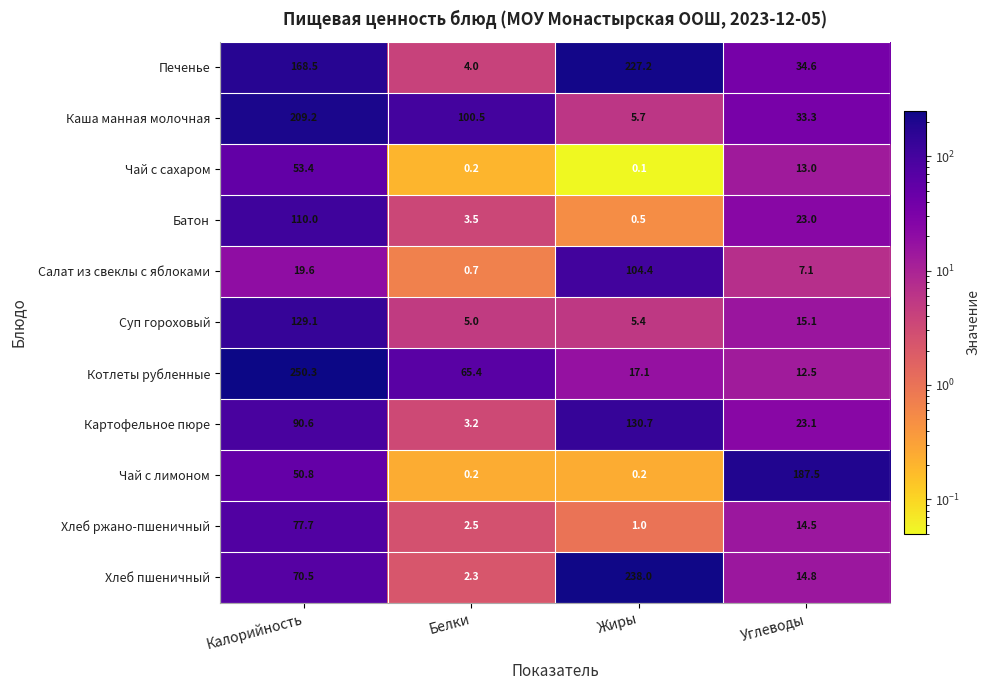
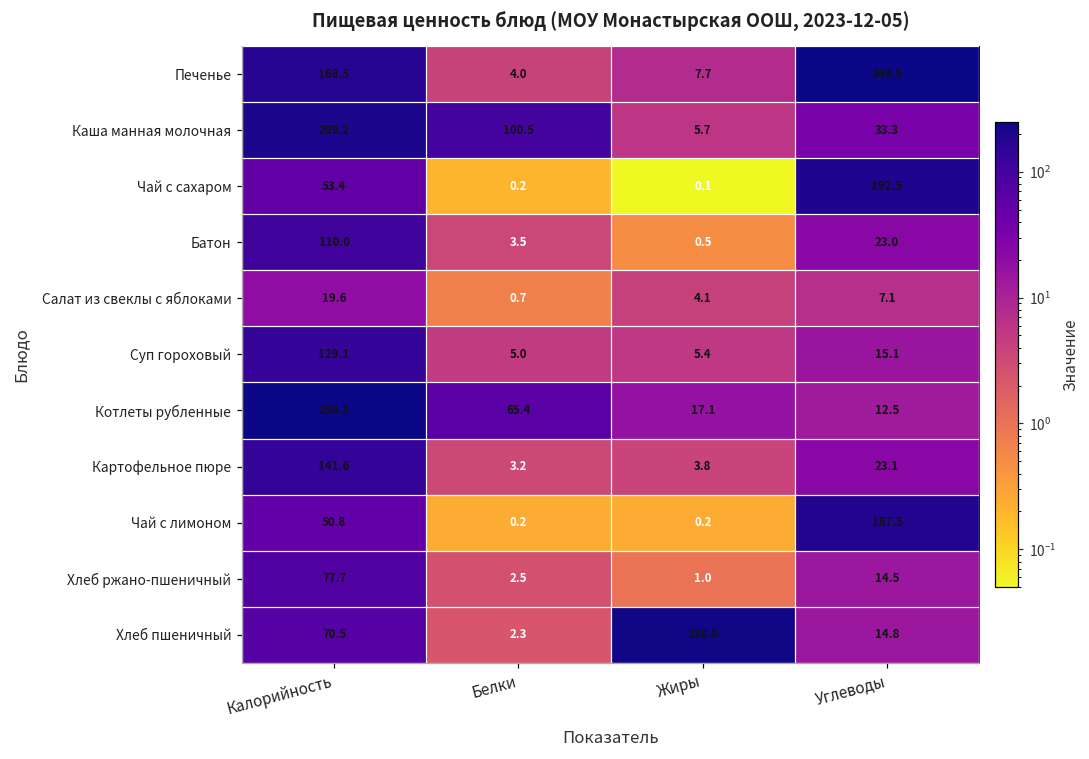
Печенье, Жиры: 227.2 -> 7.7
Печенье, Углеводы: 34.6 -> 249.9
Чай с сахаром, Углеводы: 13.0 -> 192.5
Салат из свеклы с яблоками, Жиры: 104.4 -> 4.1
Картофельное пюре, Калорийность: 90.6 -> 141.6
Картофельное пюре, Жиры: 130.7 -> 3.8
